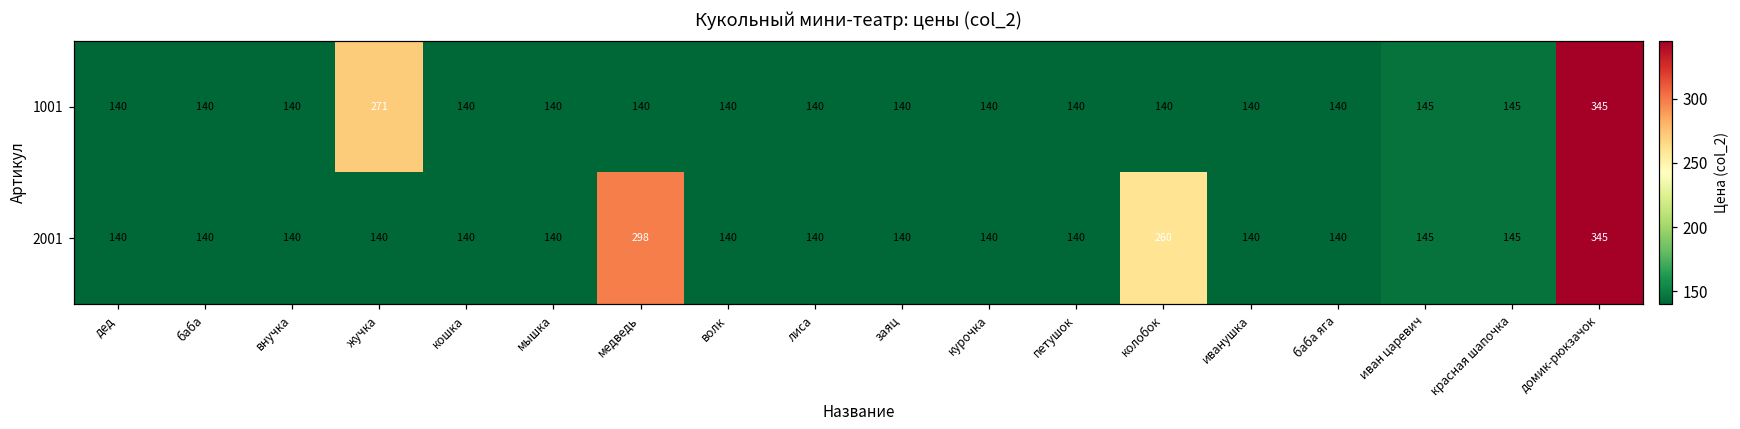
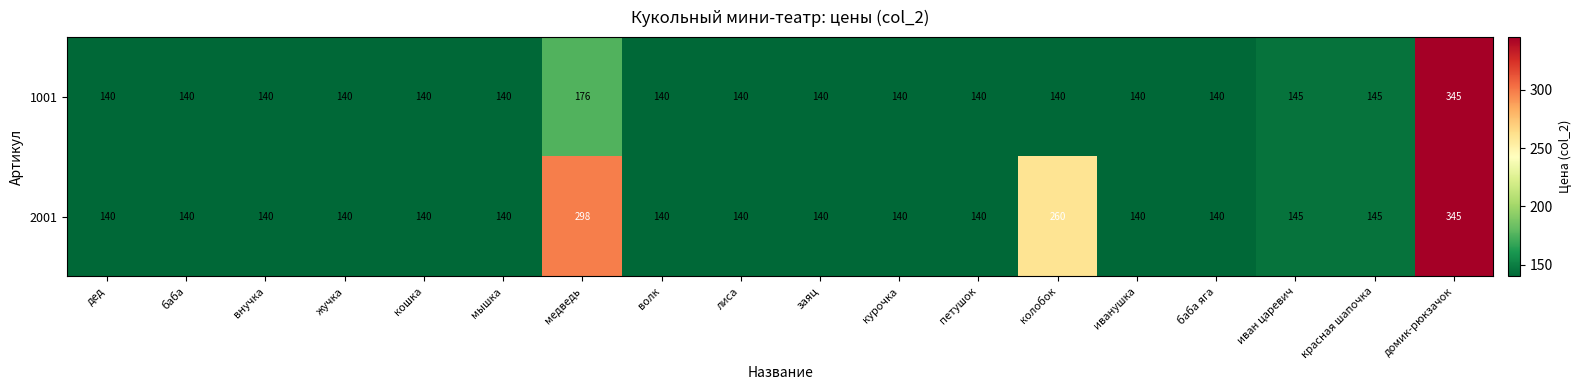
1001, жучка: 271 -> 140
1001, медведь: 140 -> 176
